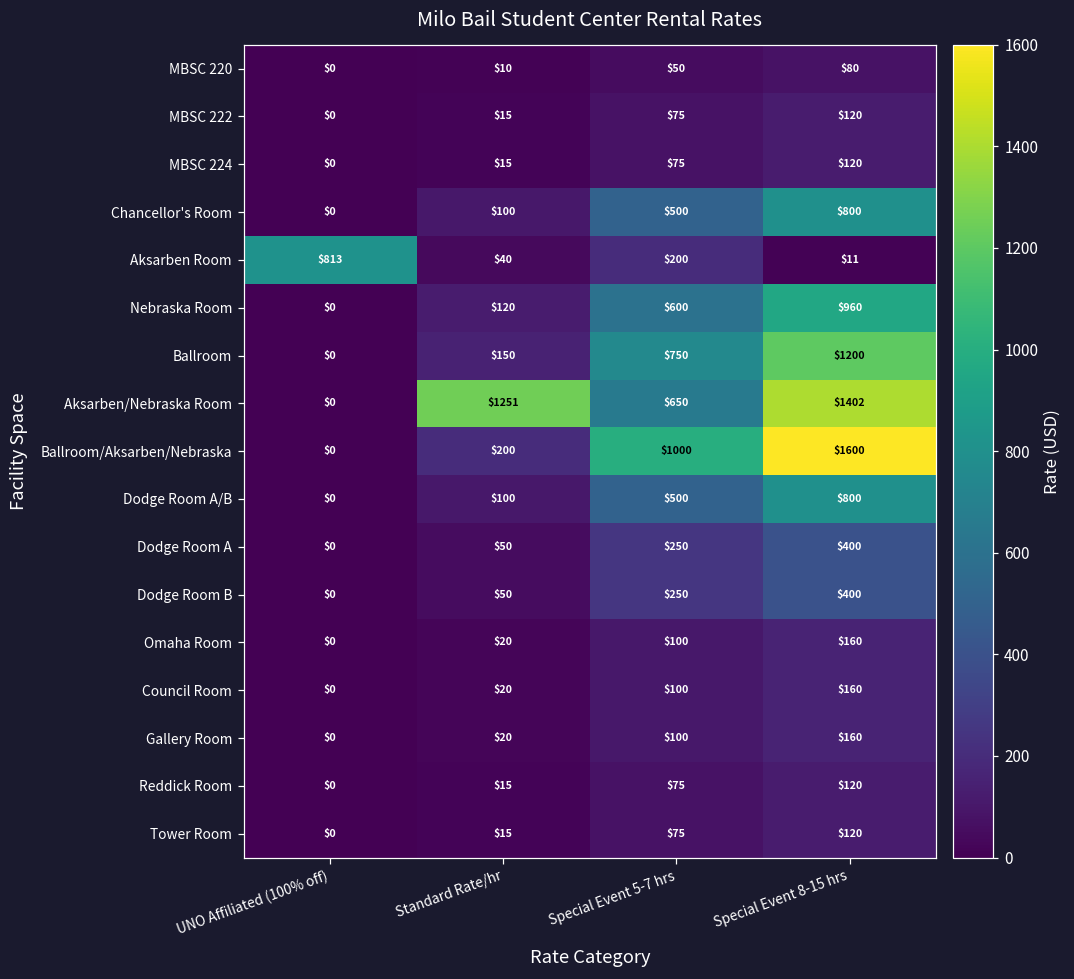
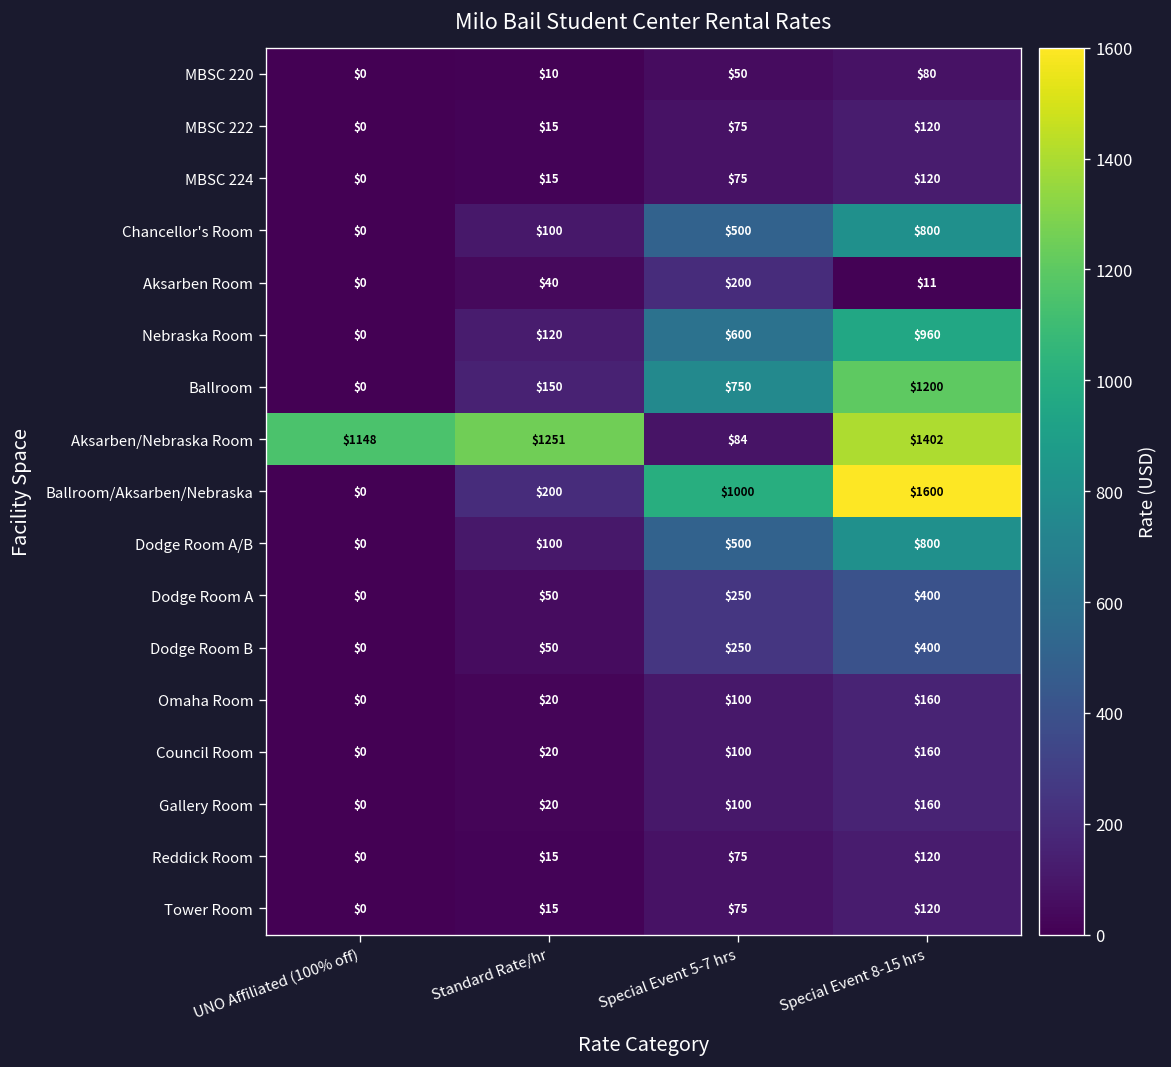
Aksarben Room, UNO Affiliated (100% off): $813 -> $0
Aksarben/Nebraska Room, UNO Affiliated (100% off): $0 -> $1148
Aksarben/Nebraska Room, Special Event 5-7 hrs: $650 -> $84
